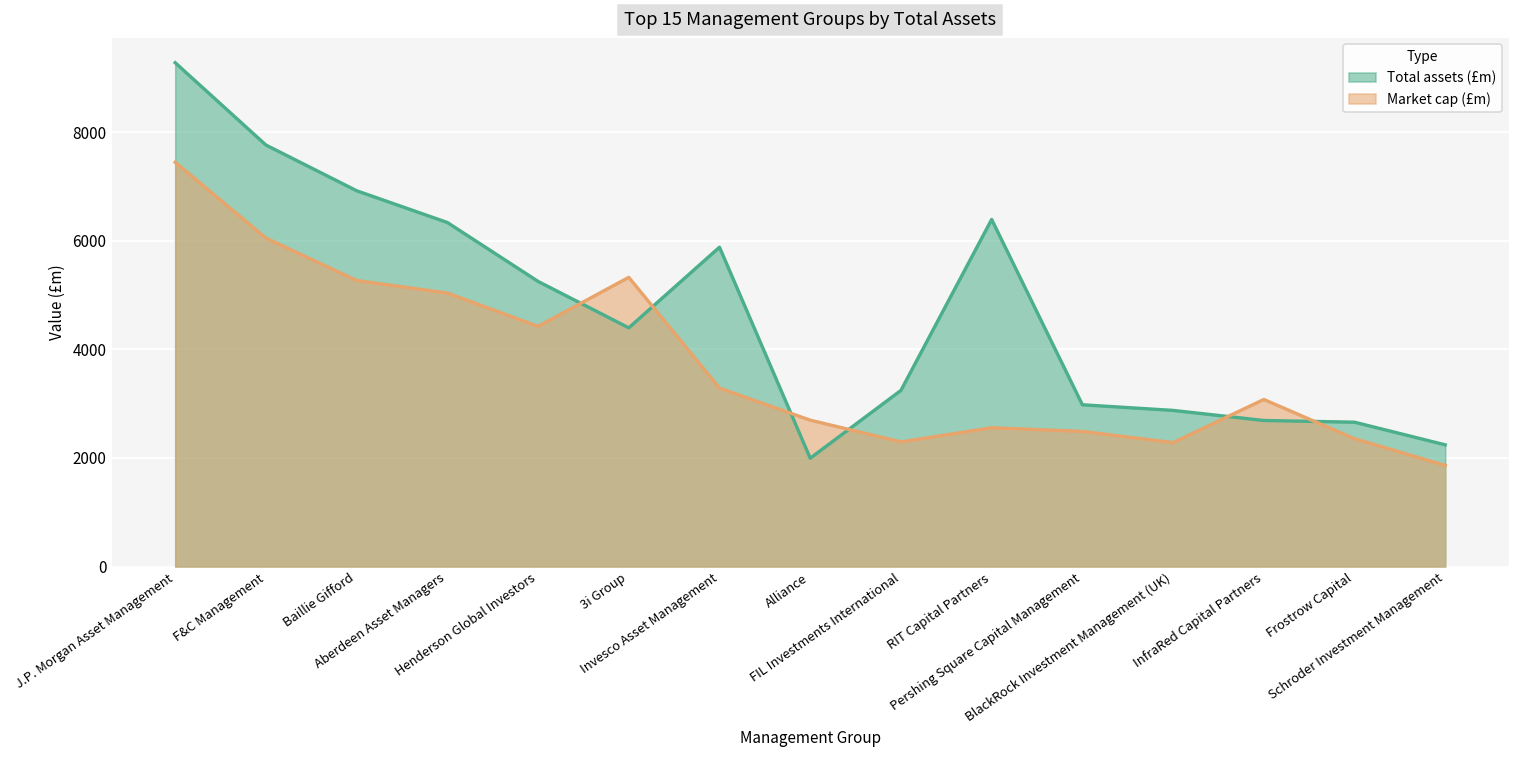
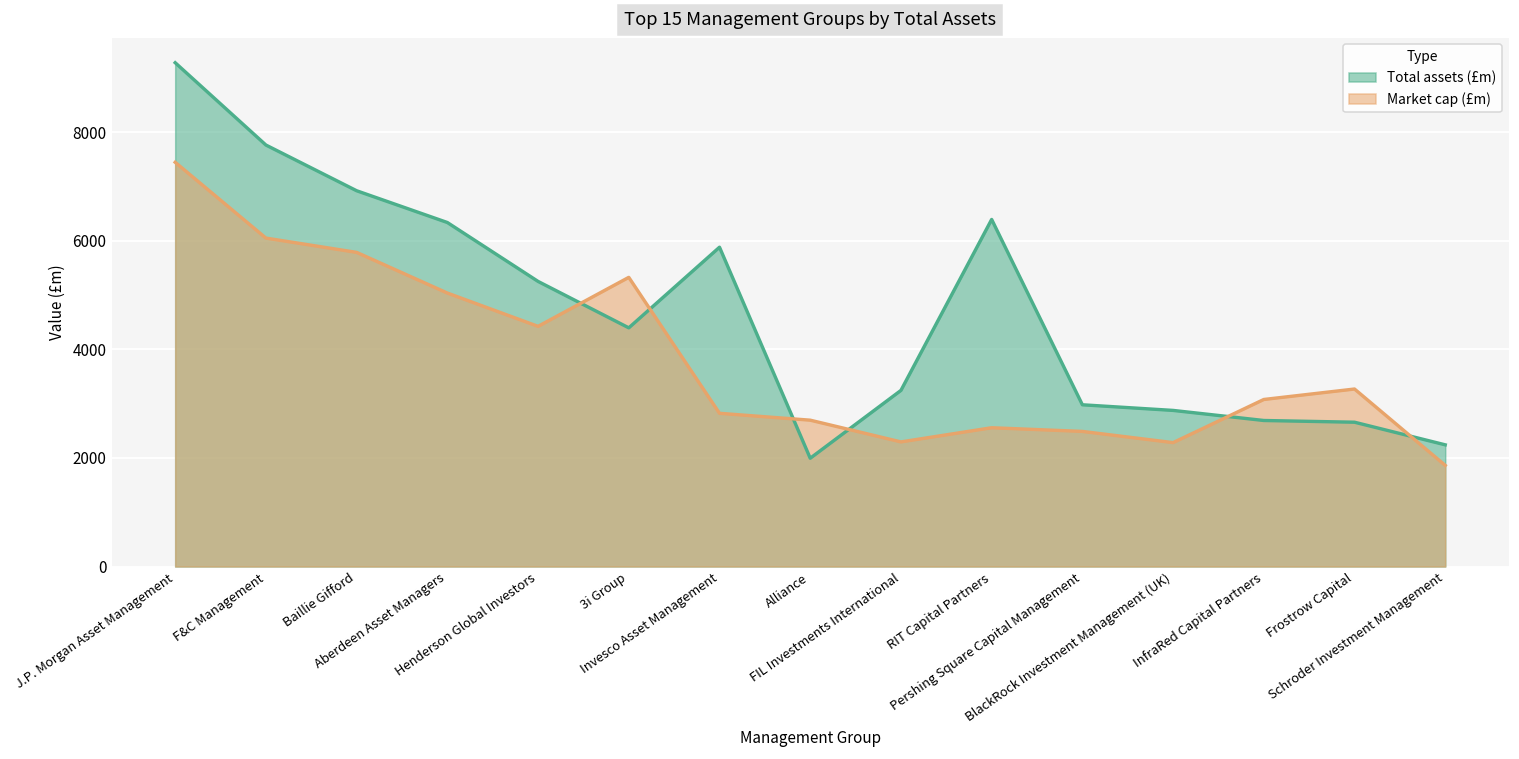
Market cap (£m), Baillie Gifford: 5300 -> 5800
Market cap (£m), Invesco Asset Management: 3300 -> 2800
Market cap (£m), Frostrow Capital: 2400 -> 3300
